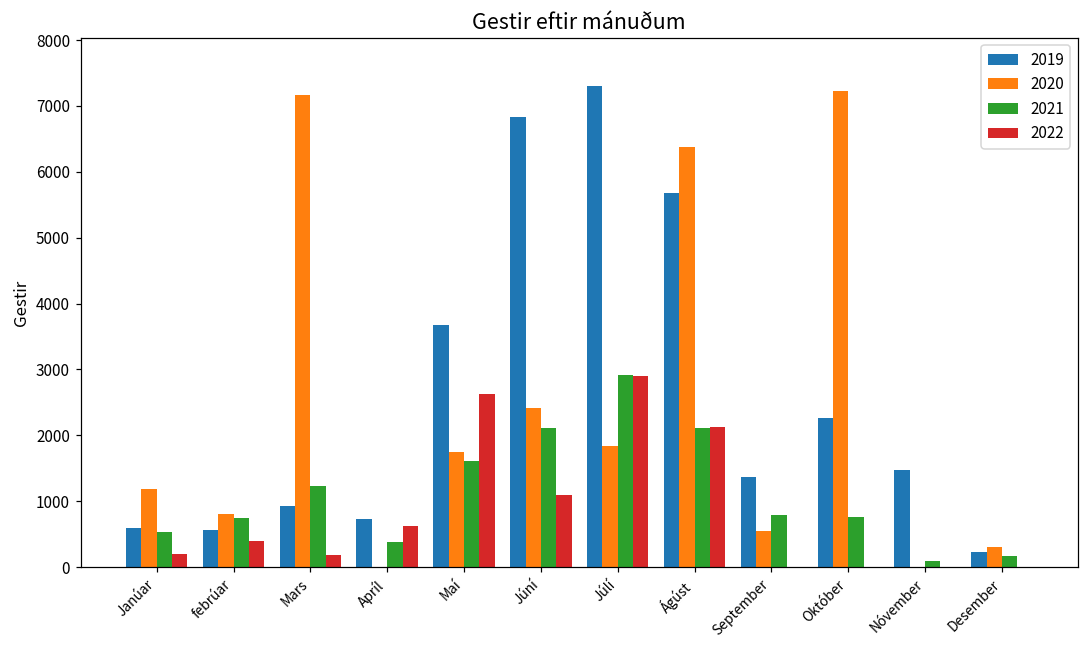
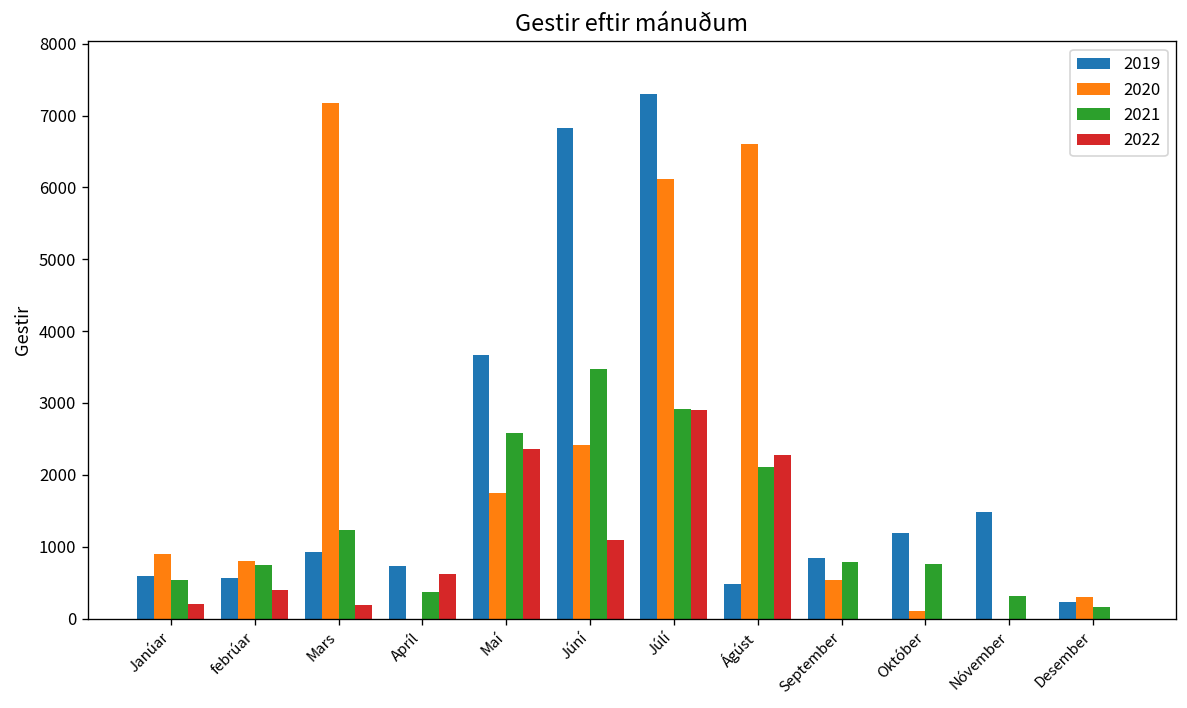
2020, Janúar: 1200 -> 900
2021, Maí: 1600 -> 2600
2022, Maí: 2600 -> 2400
2021, Júní: 2100 -> 3500
2020, Júlí: 1800 -> 6100
2019, Ágúst: 5700 -> 500
2020, Ágúst: 6400 -> 6600
2022, Ágúst: 2100 -> 2300
2019, September: 1400 -> 800
2019, Október: 2300 -> 1200
2020, Október: 7200 -> 100
2021, Nóvember: 100 -> 300
